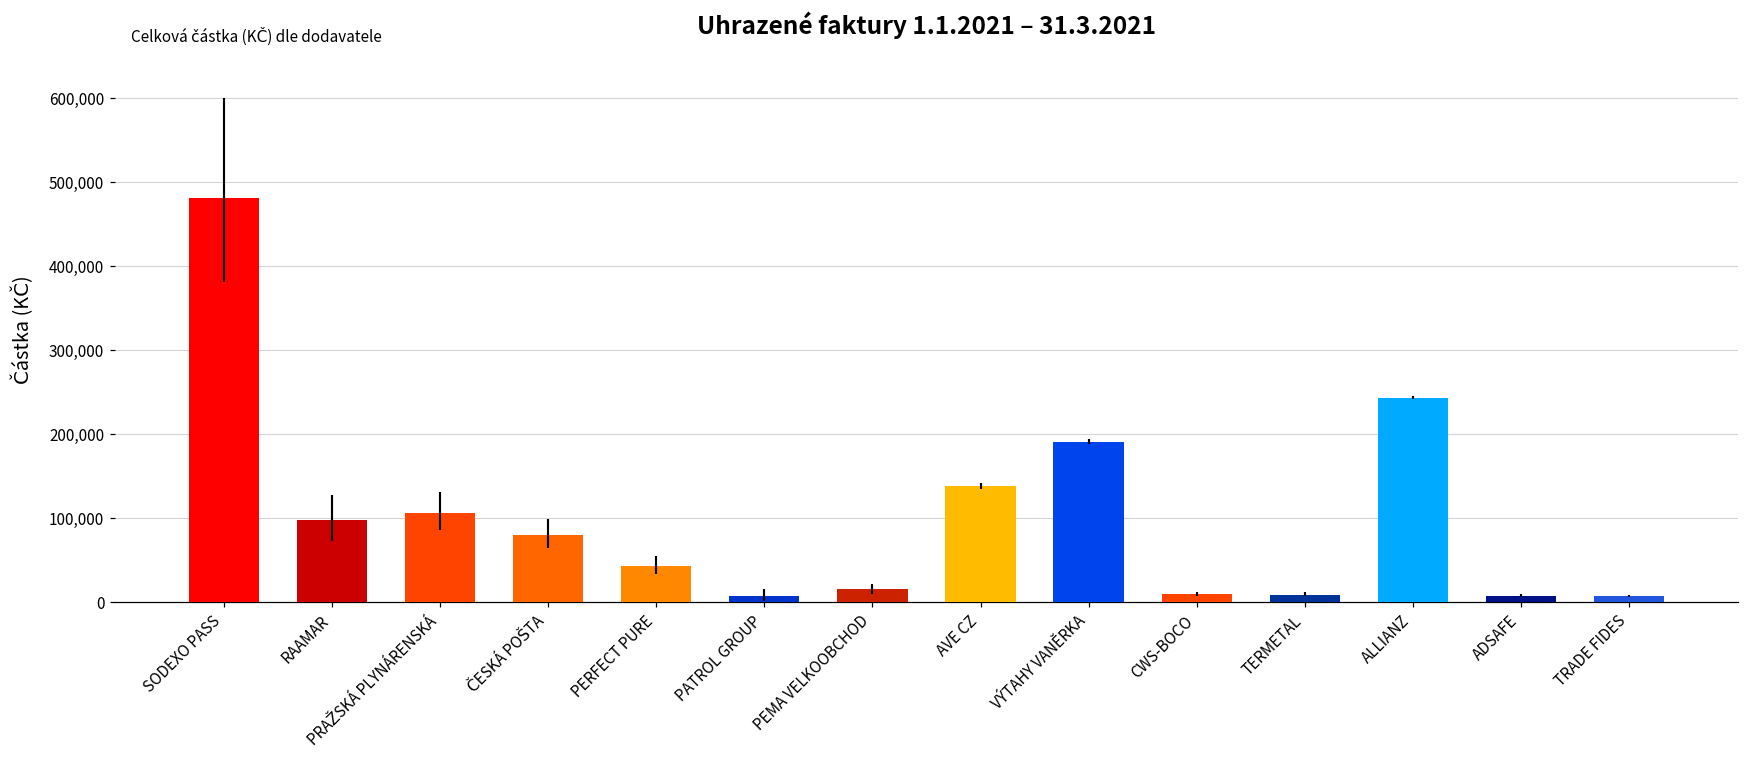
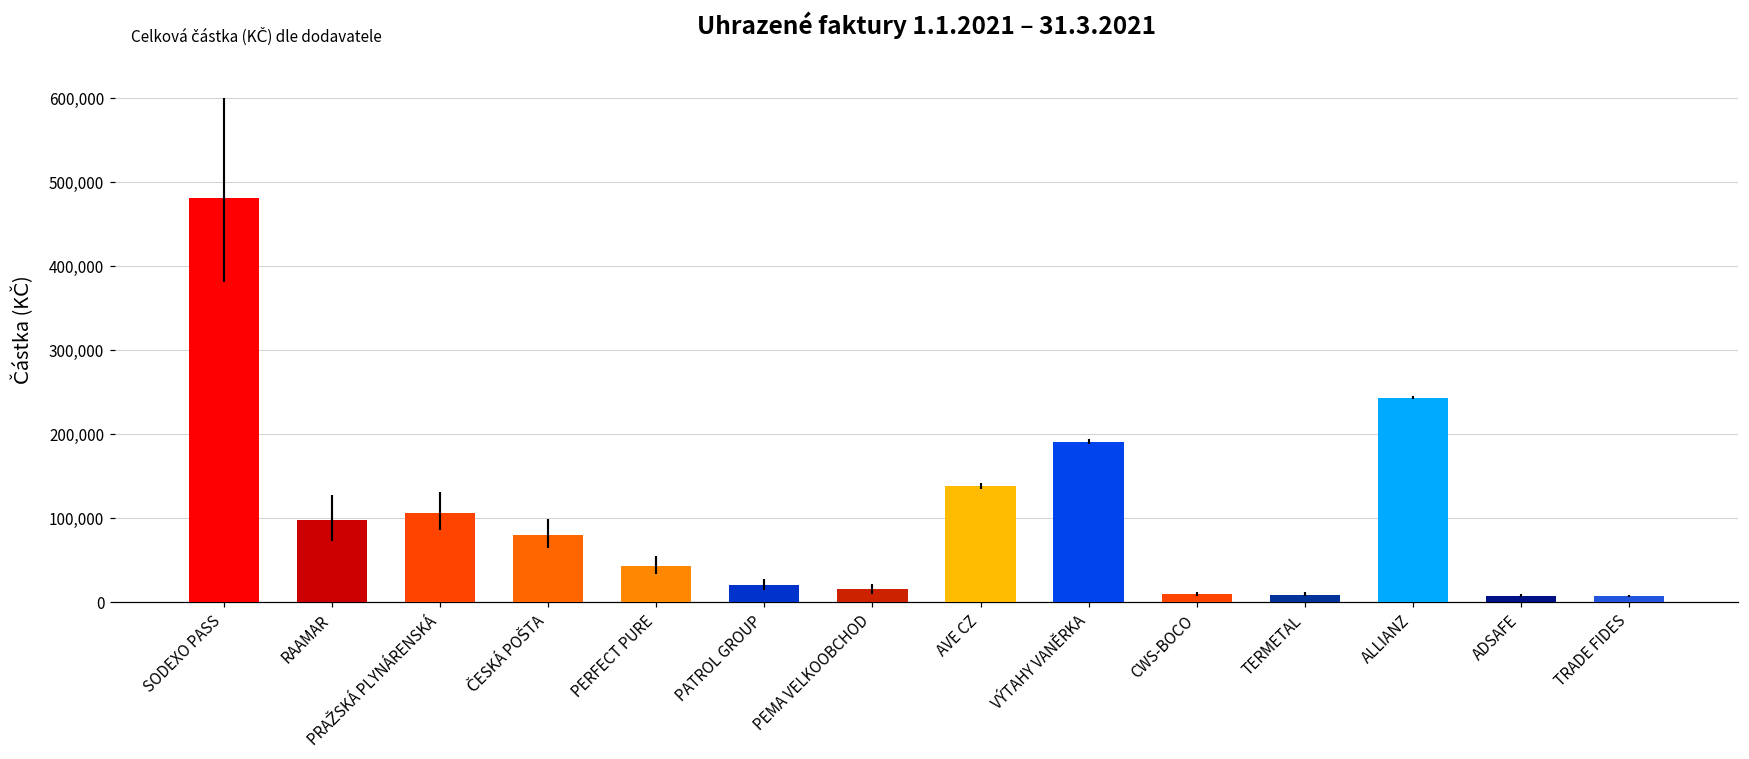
PATROL GROUP: 10,000 -> 20,000
